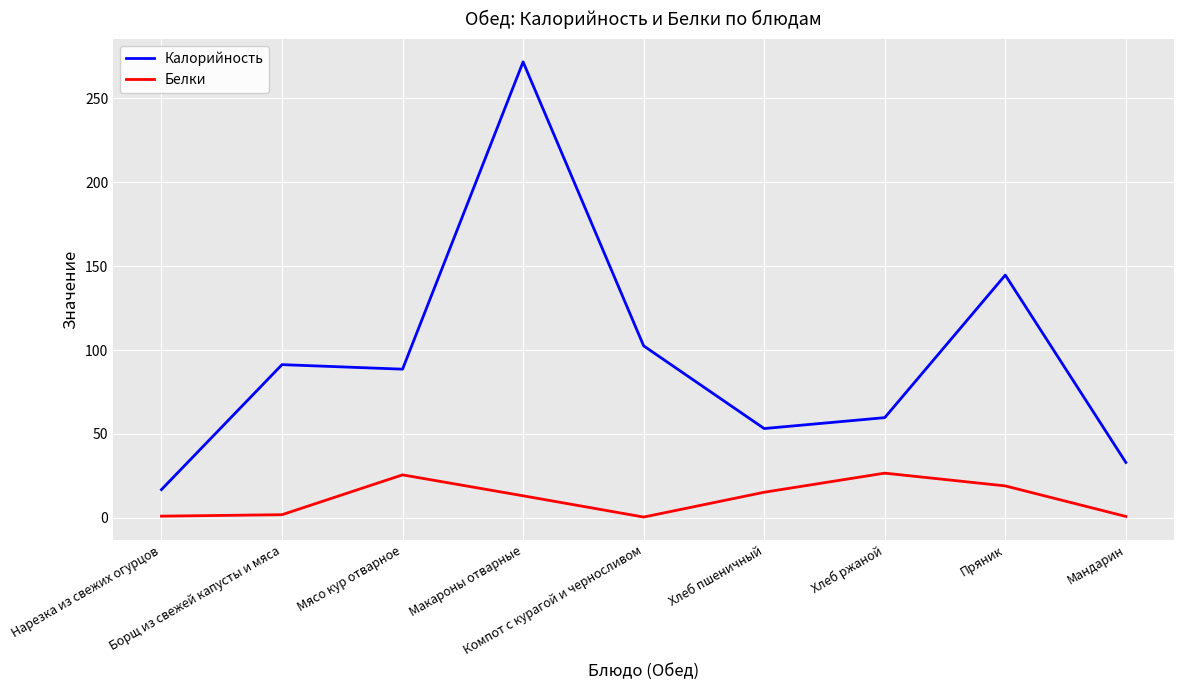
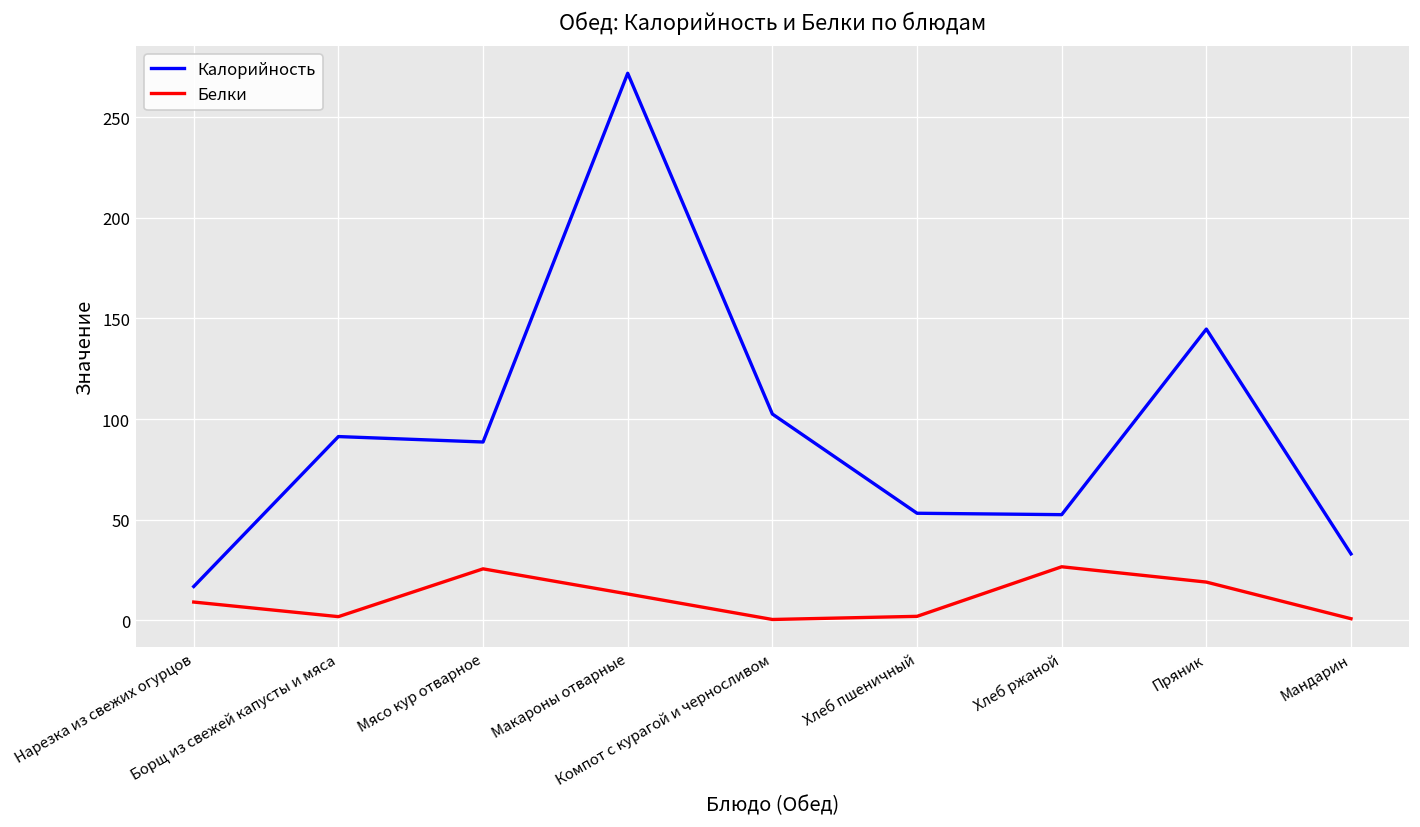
Белки, Нарезка из свежих огурцов: 1 -> 9
Белки, Хлеб пшеничный: 15 -> 2
Калорийность, Хлеб ржаной: 60 -> 53
